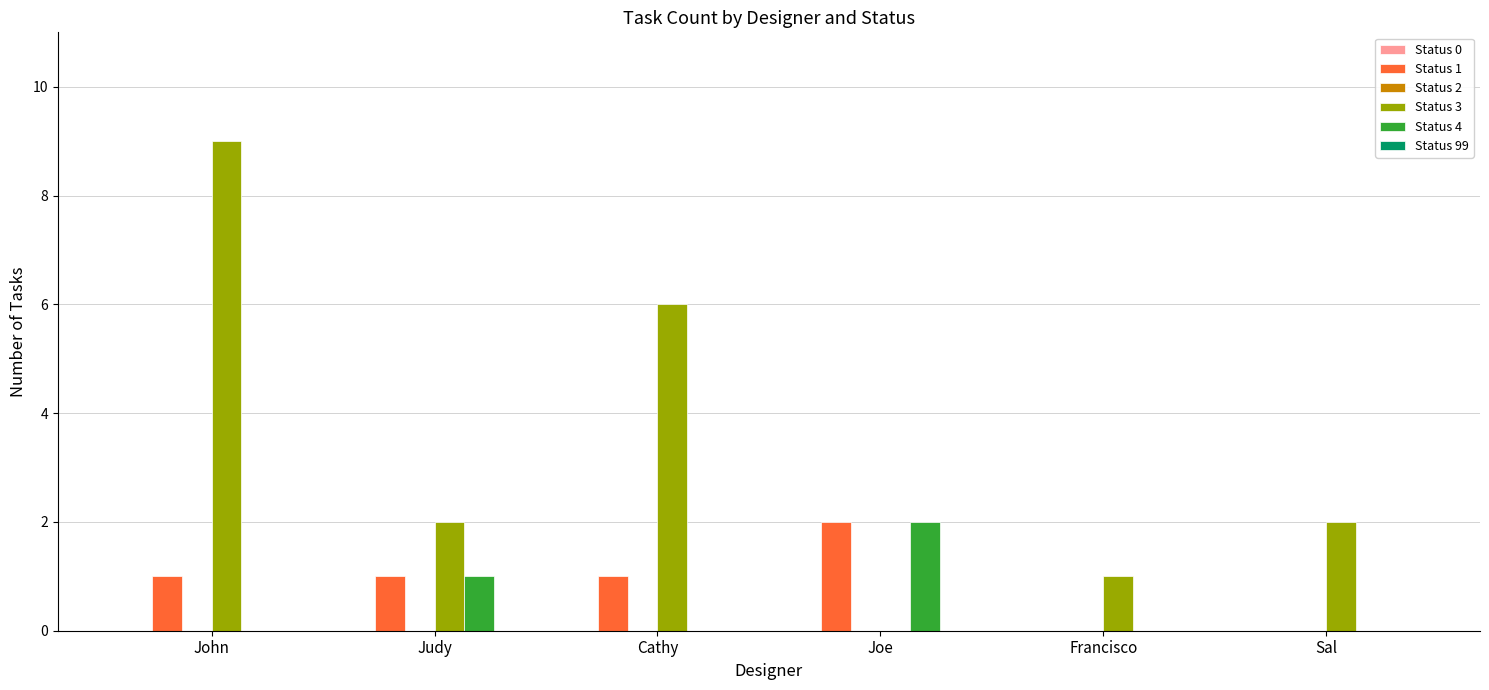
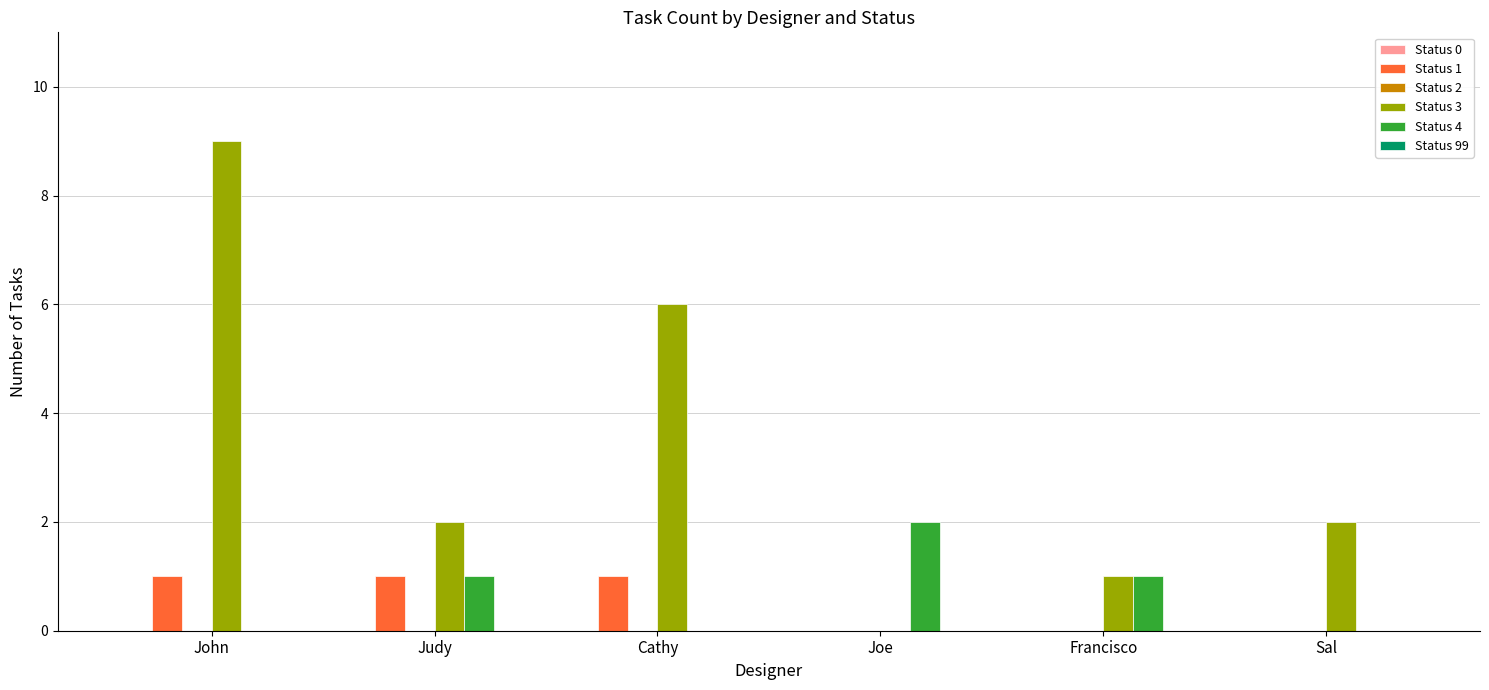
Status 1, Joe: 2 -> 0
Status 4, Francisco: 0 -> 1
